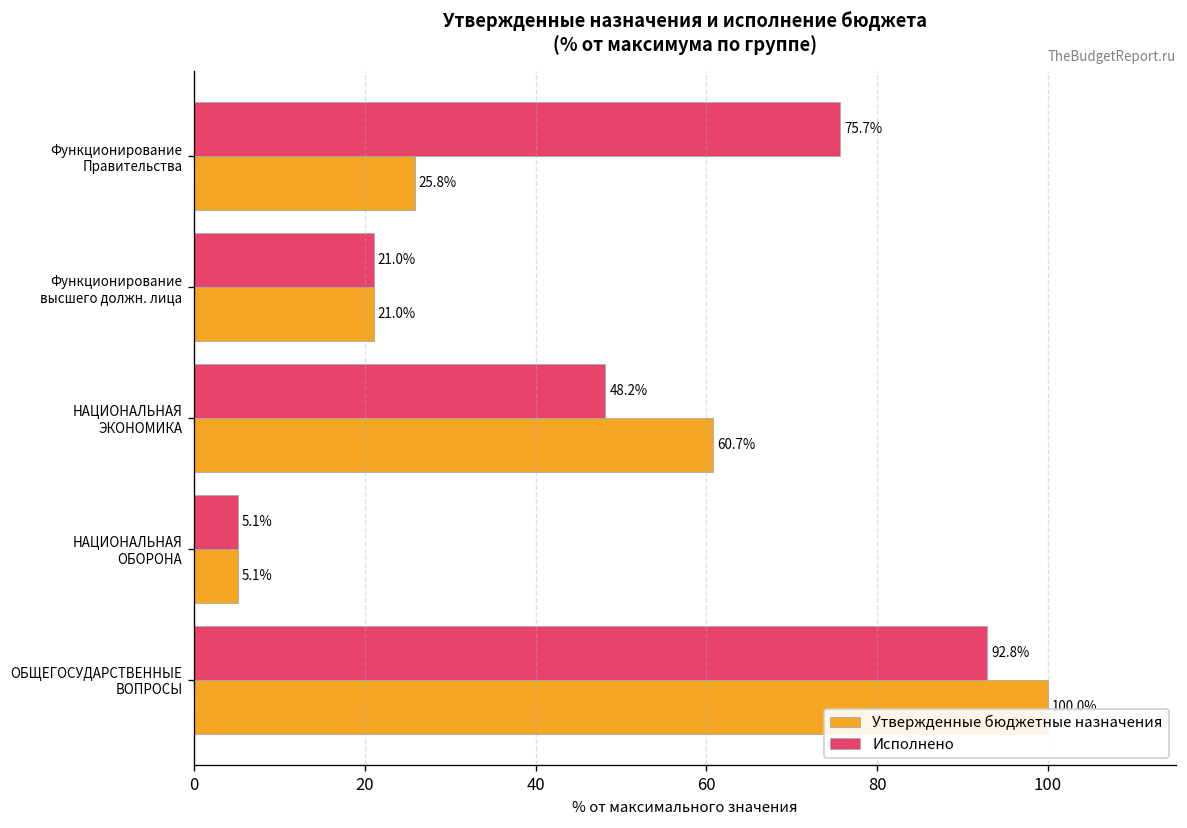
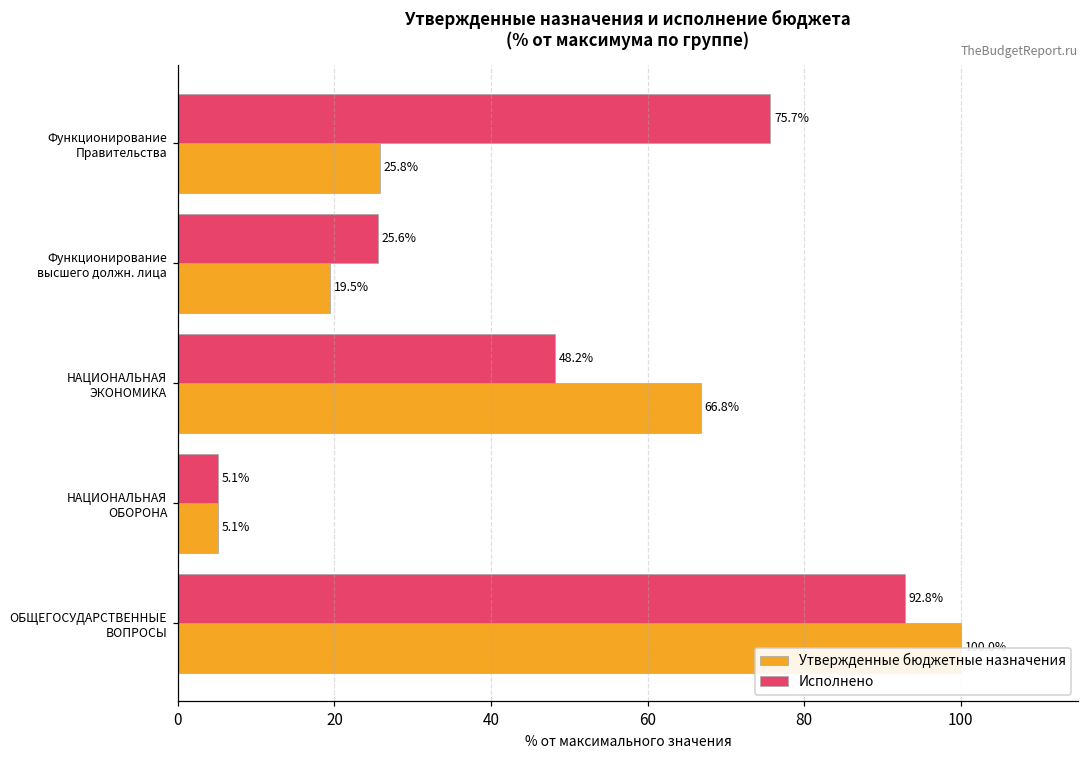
Исполнено, Функционирование высшего должн. лица: 21.0% -> 25.6%
Утвержденные бюджетные назначения, Функционирование высшего должн. лица: 21.0% -> 19.5%
Утвержденные бюджетные назначения, НАЦИОНАЛЬНАЯ ЭКОНОМИКА: 60.7% -> 66.8%
